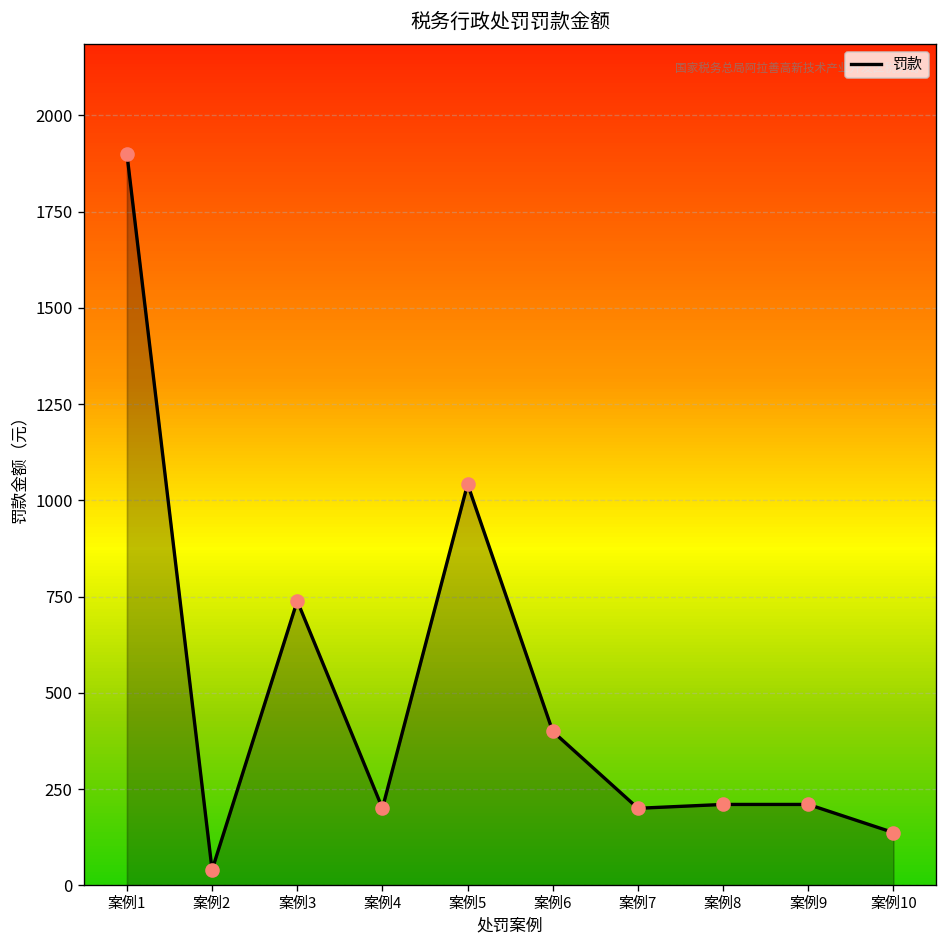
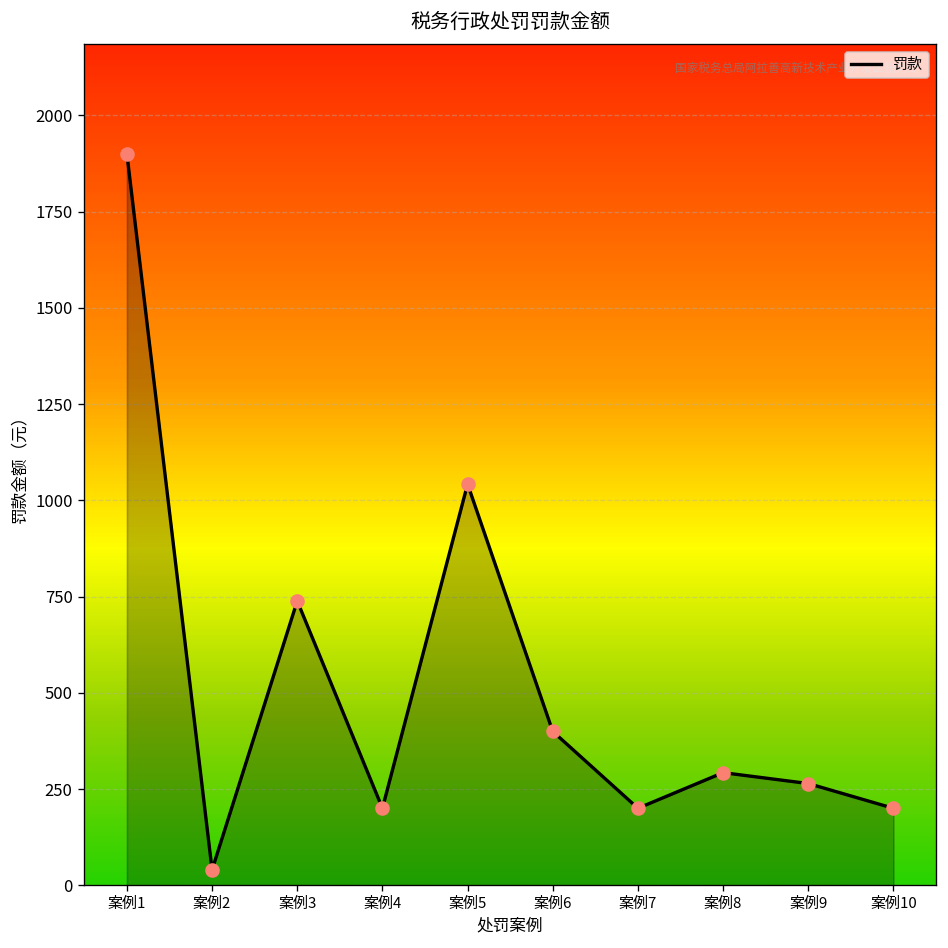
案例8: 210 -> 290
案例9: 210 -> 260
案例10: 140 -> 200
